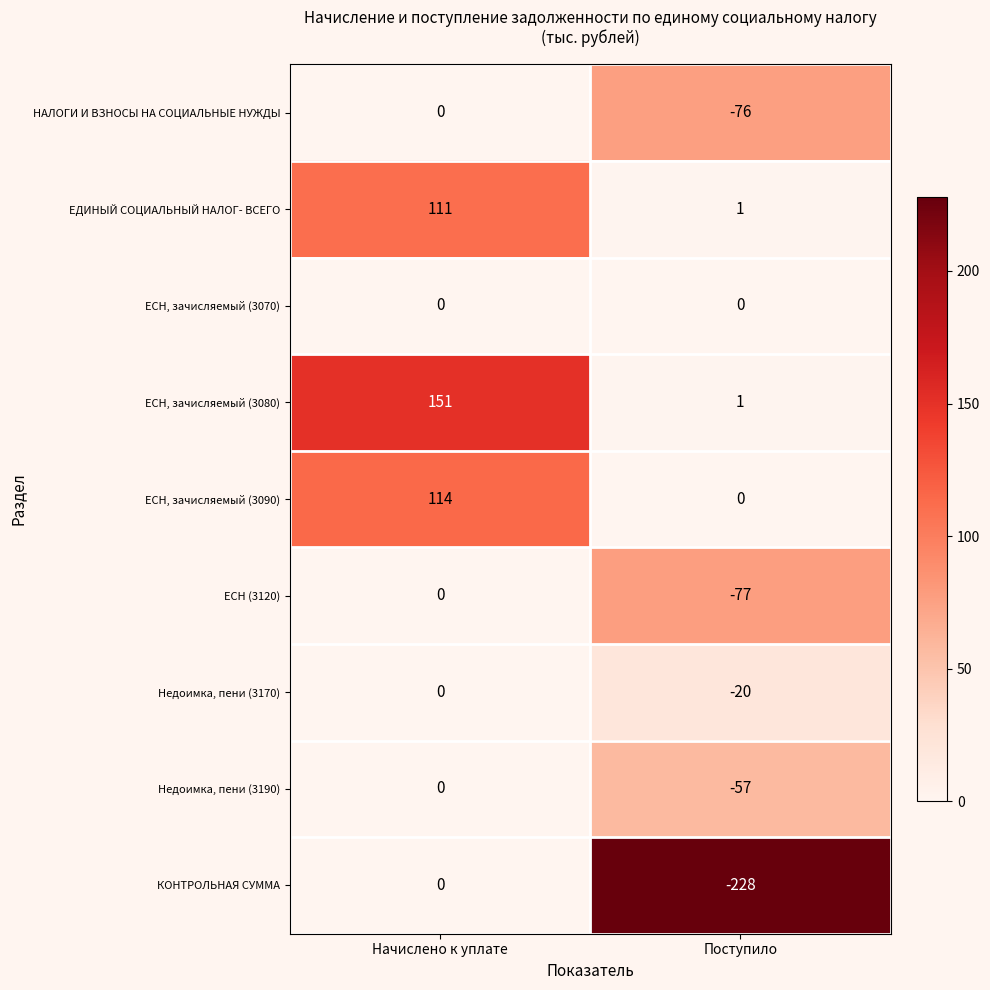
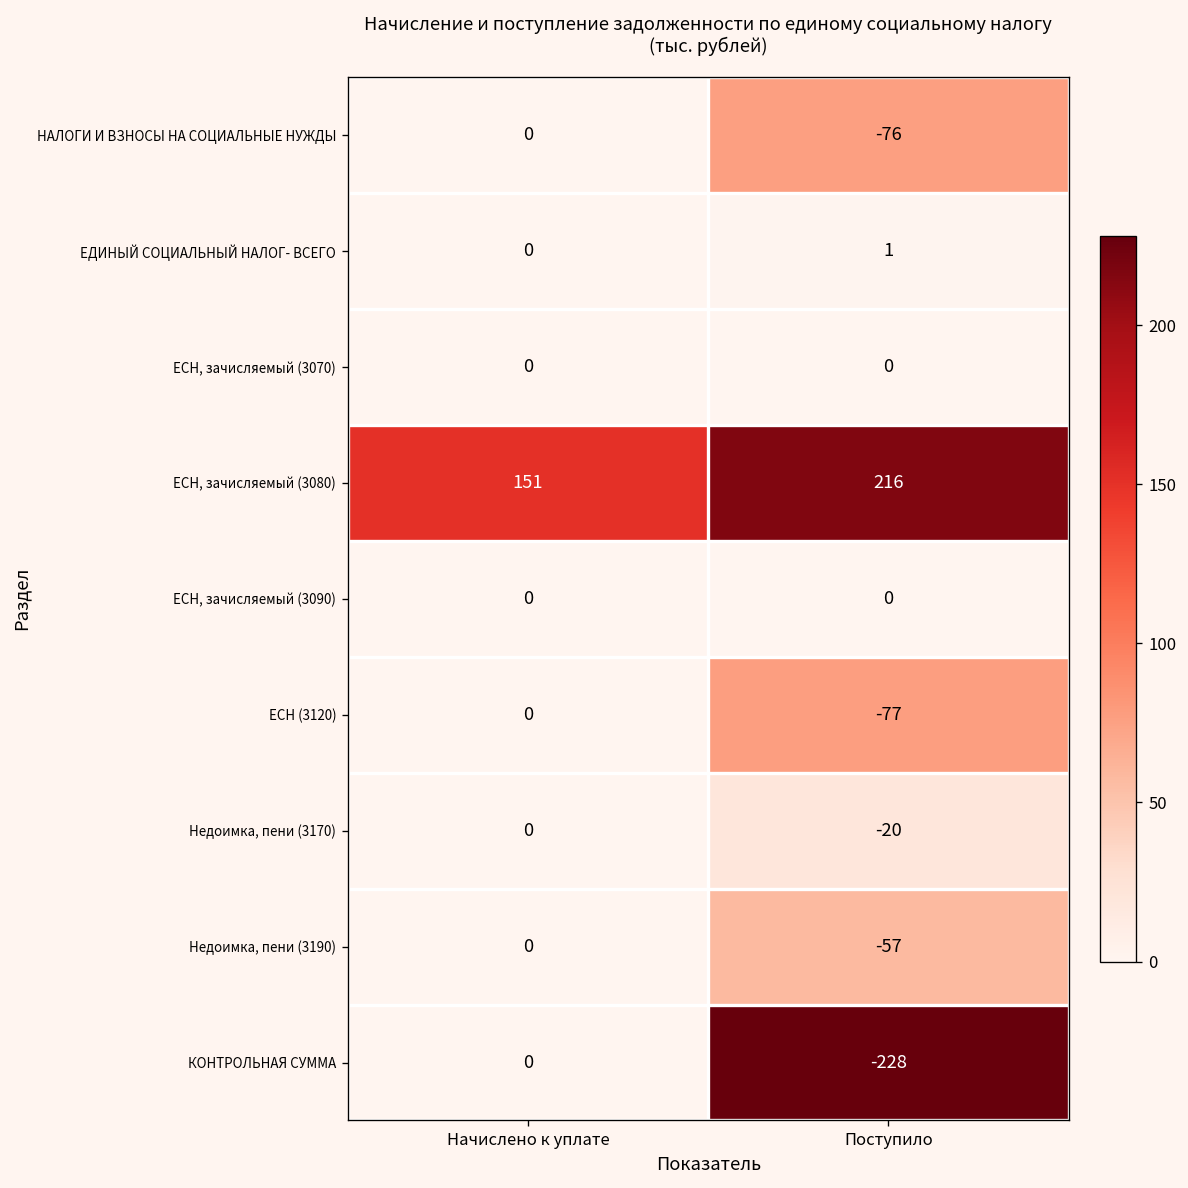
ЕДИНЫЙ СОЦИАЛЬНЫЙ НАЛОГ- ВСЕГО, Начислено к уплате: 111 -> 0
ЕСН, зачисляемый (3080), Поступило: 1 -> 216
ЕСН, зачисляемый (3090), Начислено к уплате: 114 -> 0
